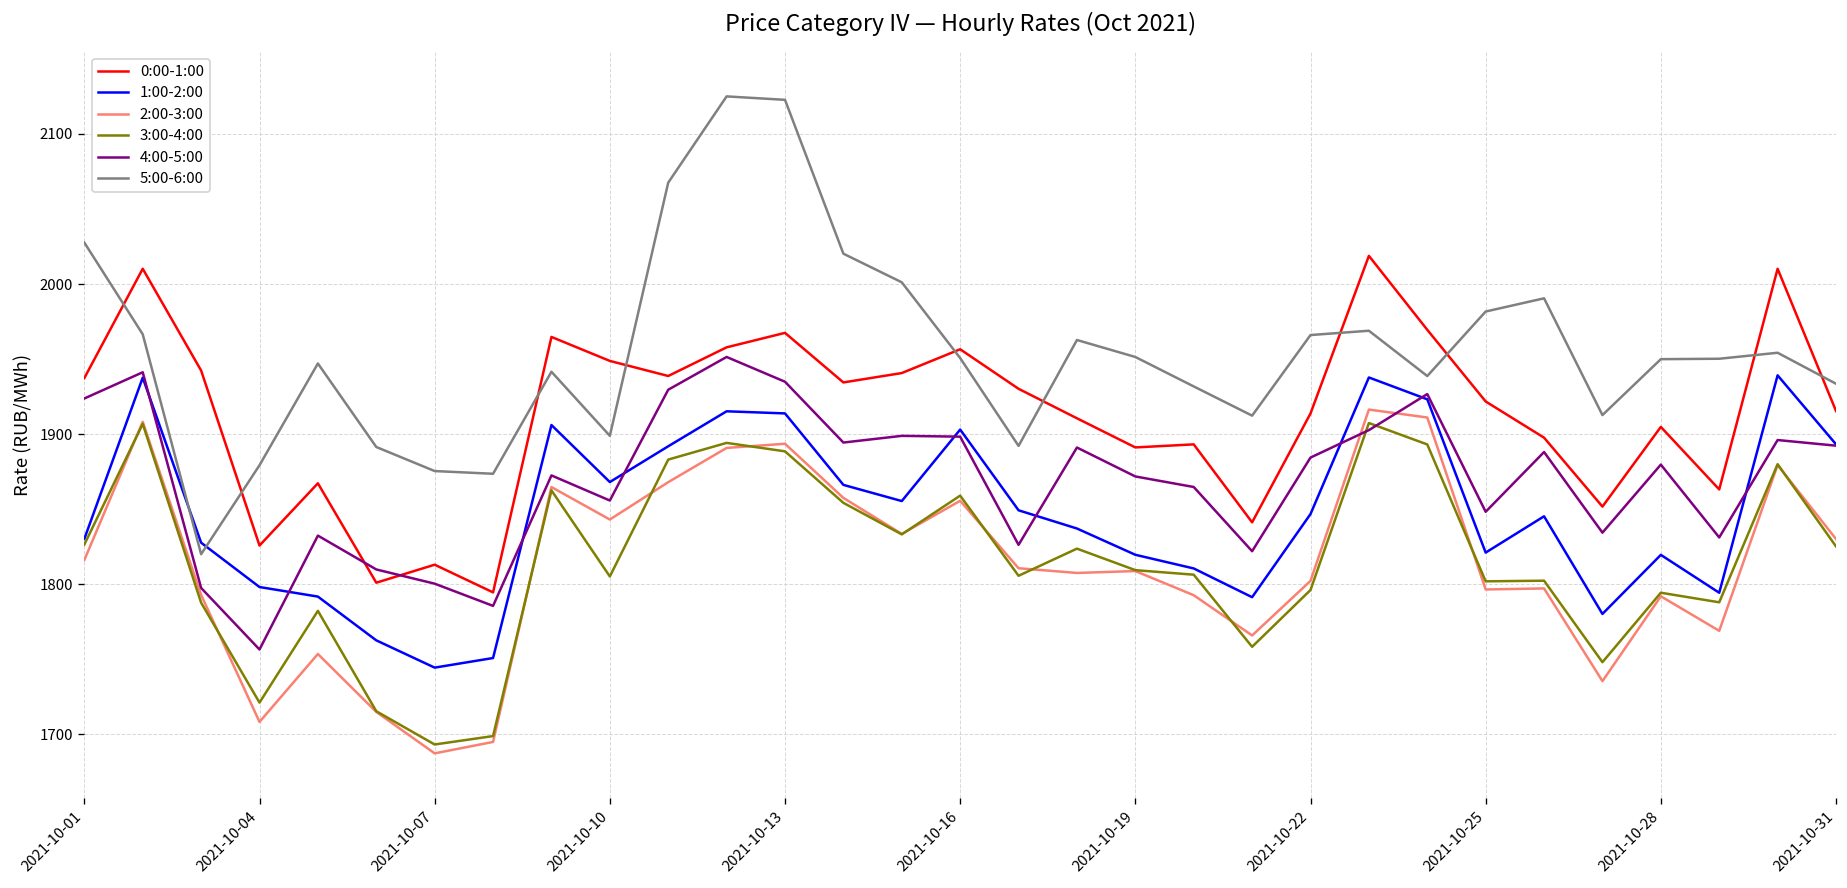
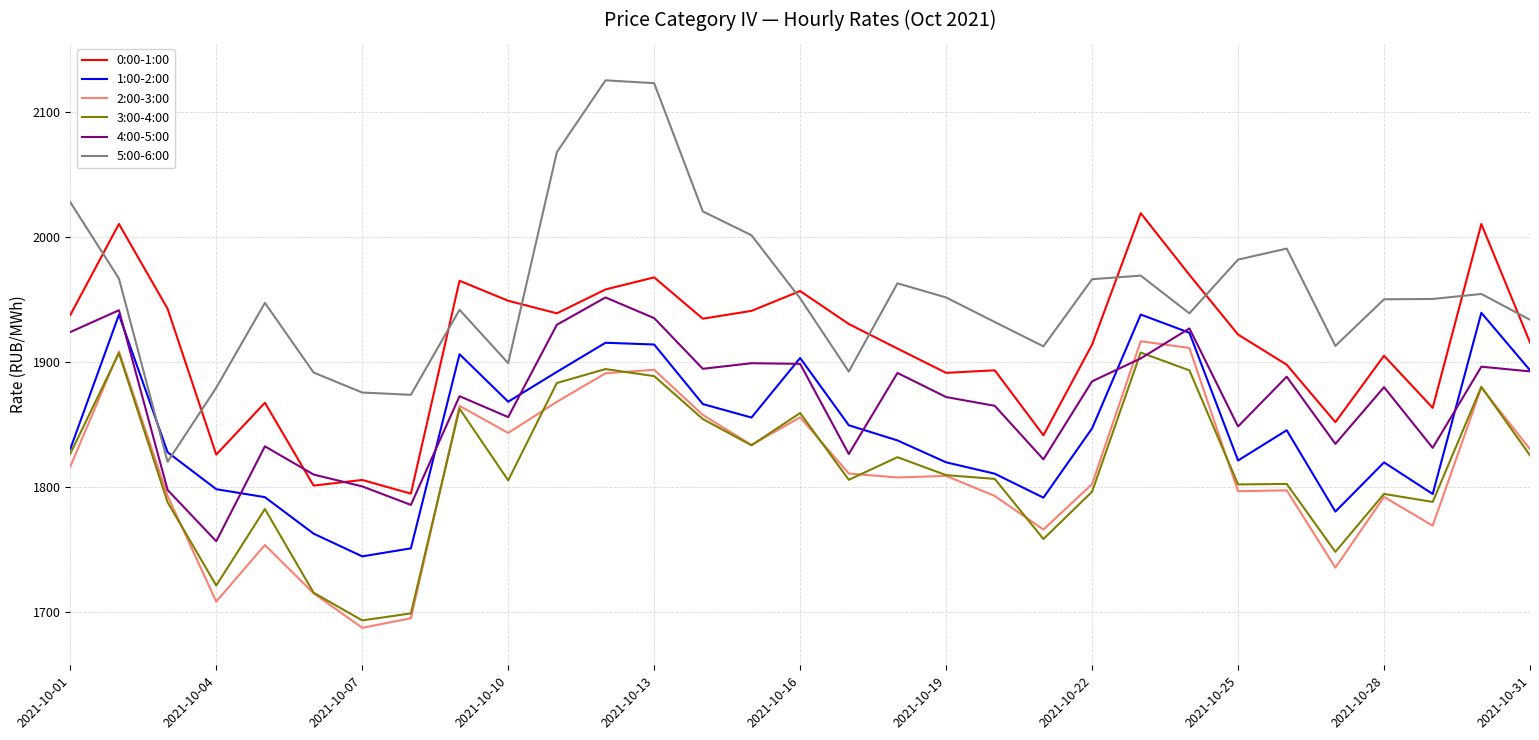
0:00-1:00, 2021-10-07: 1813 -> 1805
